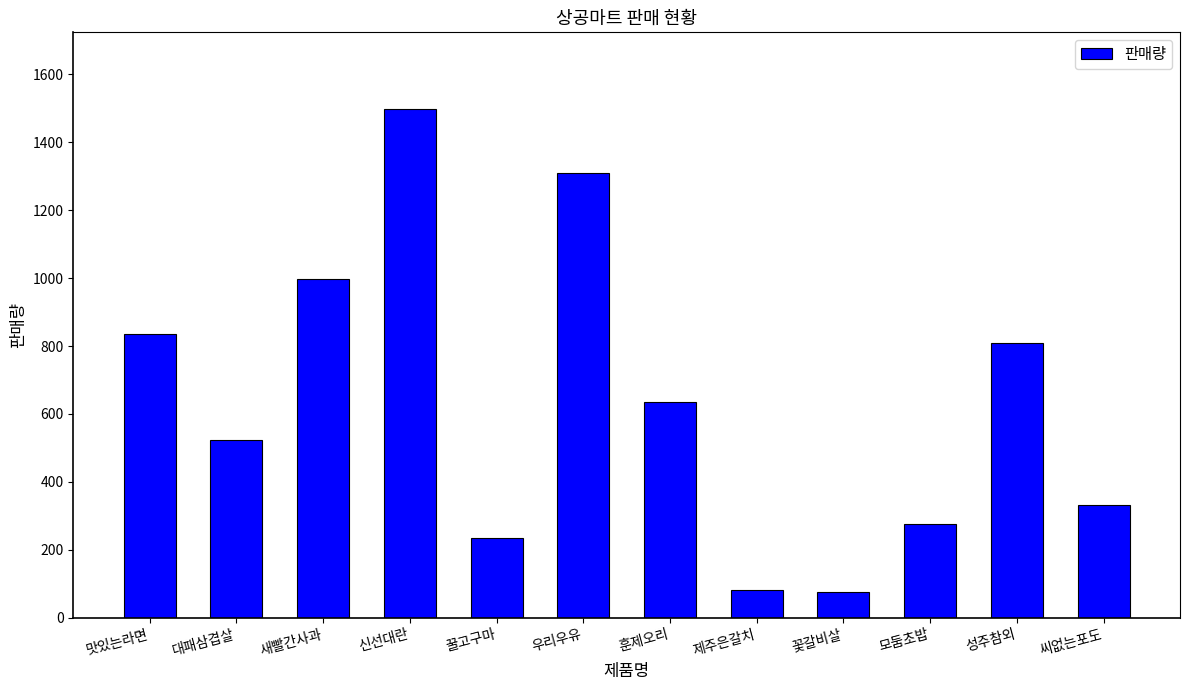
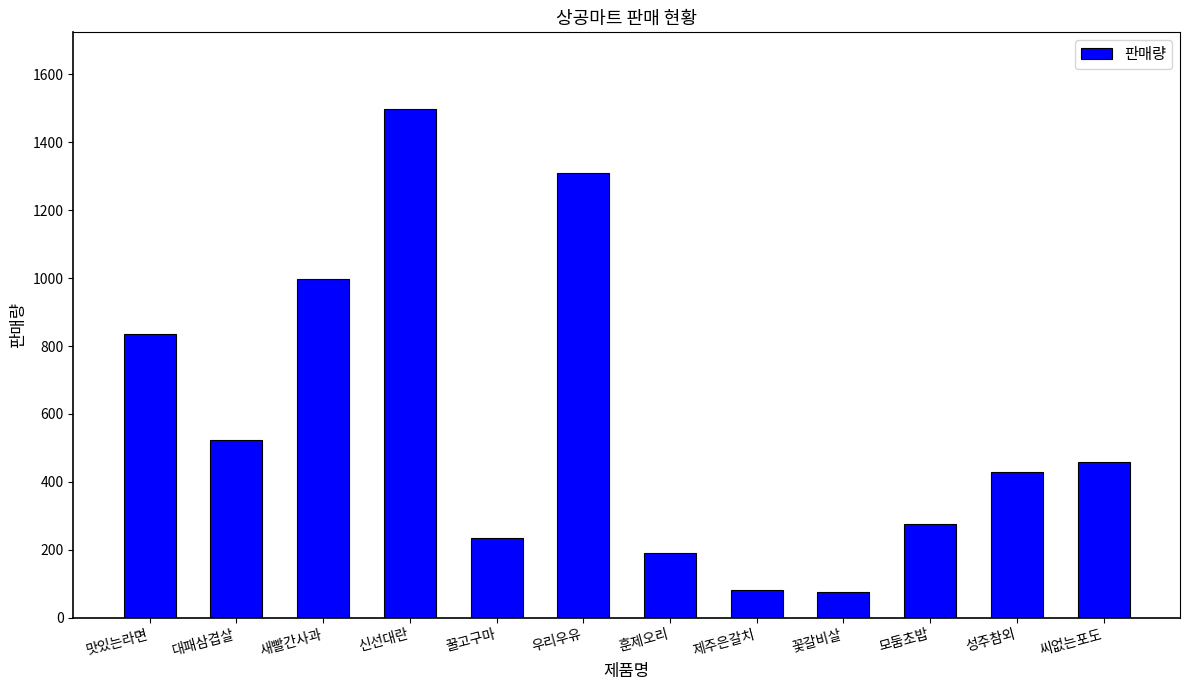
훈제오리: 640 -> 190
성주참외: 810 -> 430
씨없는포도: 330 -> 460
